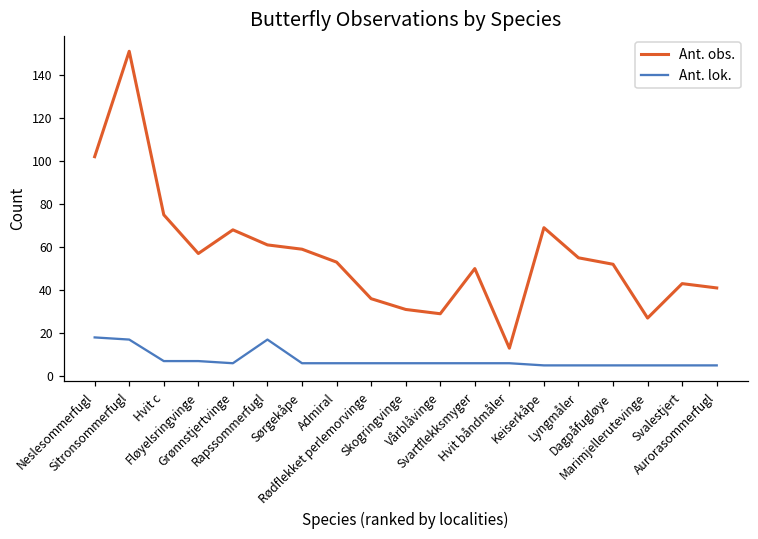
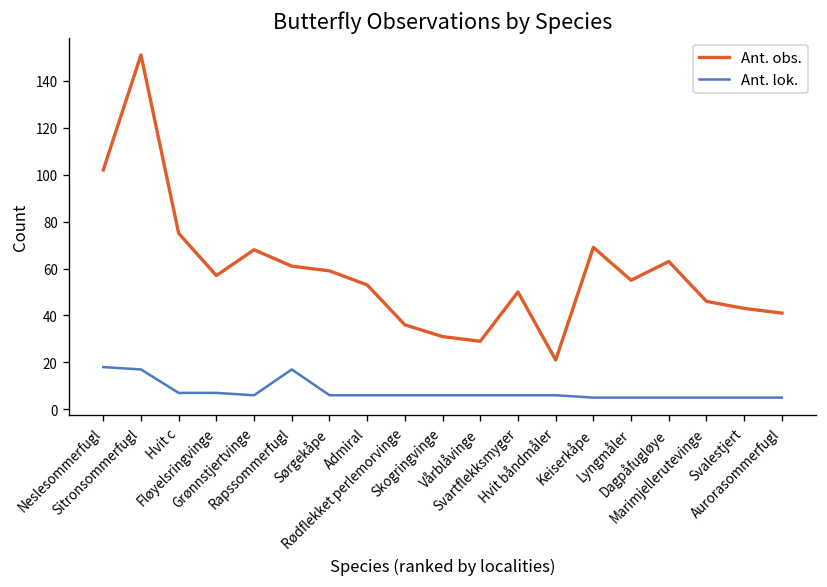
Ant. obs., Hvit båndmåler: 13 -> 21
Ant. obs., Dagpåfugløye: 52 -> 63
Ant. obs., Marimjellerutevinge: 27 -> 46
